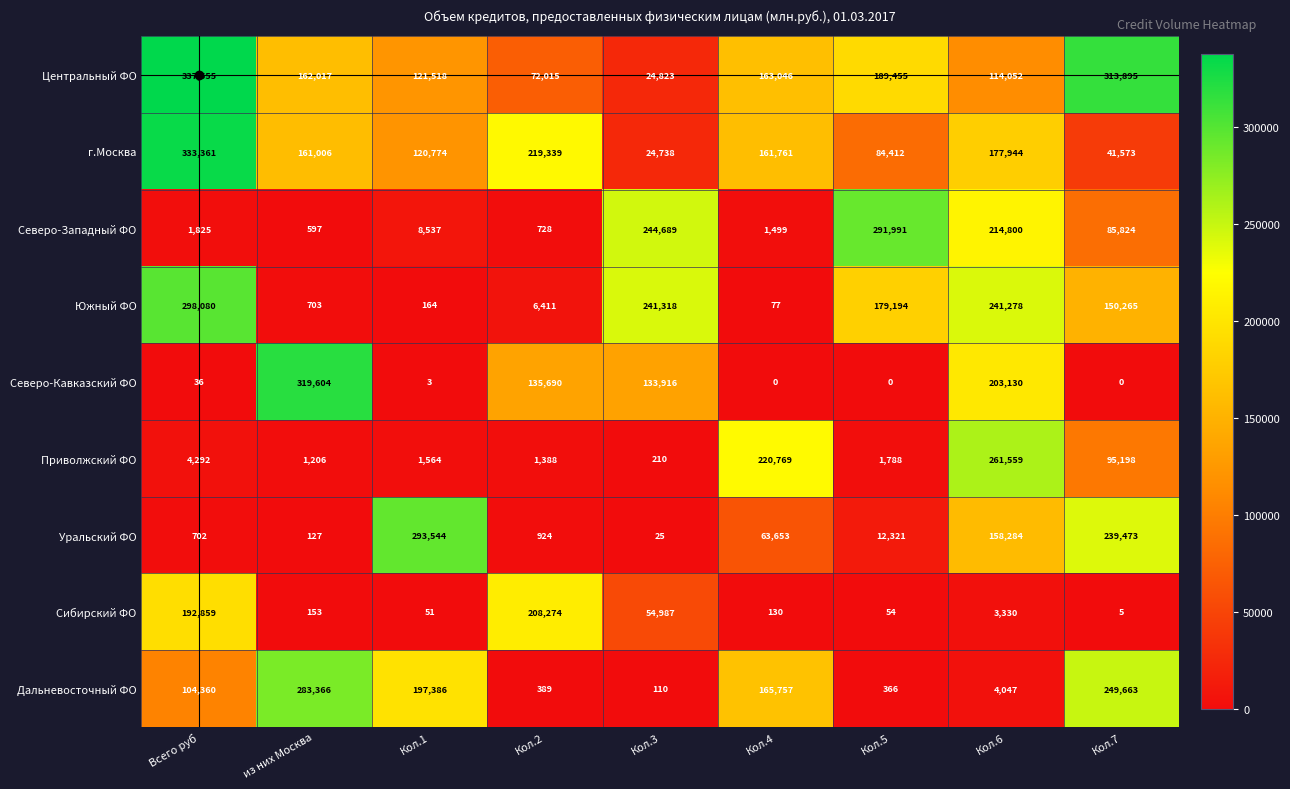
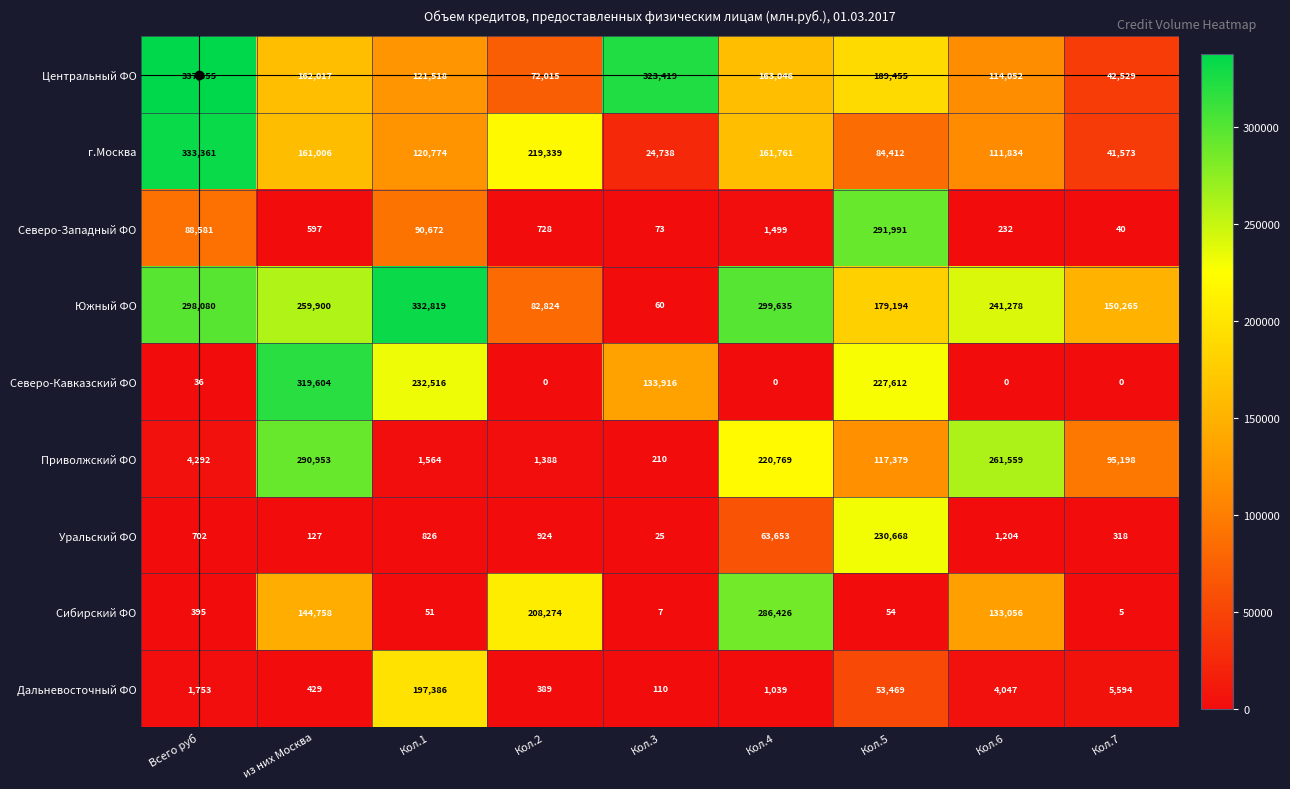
Центральный ФО, Кол.3: 24,823 -> 323,419
Центральный ФО, Кол.7: 313,895 -> 42,529
г.Москва, Кол.6: 177,944 -> 111,834
Северо-Западный ФО, Всего руб: 1,825 -> 88,581
Северо-Западный ФО, Кол.1: 8,537 -> 90,672
Северо-Западный ФО, Кол.3: 244,689 -> 73
Северо-Западный ФО, Кол.6: 214,800 -> 232
Северо-Западный ФО, Кол.7: 85,824 -> 40
Южный ФО, из них Москва: 703 -> 259,900
Южный ФО, Кол.1: 164 -> 332,819
Южный ФО, Кол.2: 6,411 -> 82,824
Южный ФО, Кол.3: 241,318 -> 60
Южный ФО, Кол.4: 77 -> 299,635
Северо-Кавказский ФО, Кол.1: 3 -> 232,516
Северо-Кавказский ФО, Кол.2: 135,690 -> 0
Северо-Кавказский ФО, Кол.5: 0 -> 227,612
Северо-Кавказский ФО, Кол.6: 203,130 -> 0
Приволжский ФО, из них Москва: 1,206 -> 290,953
Приволжский ФО, Кол.5: 1,788 -> 117,379
Уральский ФО, Кол.1: 293,544 -> 826
Уральский ФО, Кол.5: 12,321 -> 230,668
Уральский ФО, Кол.6: 158,284 -> 1,204
Уральский ФО, Кол.7: 239,473 -> 318
Сибирский ФО, Всего руб: 192,859 -> 395
Сибирский ФО, из них Москва: 153 -> 144,758
Сибирский ФО, Кол.3: 54,987 -> 7
Сибирский ФО, Кол.4: 130 -> 286,426
Сибирский ФО, Кол.6: 3,330 -> 133,056
Дальневосточный ФО, Всего руб: 104,360 -> 1,753
Дальневосточный ФО, из них Москва: 283,366 -> 429
Дальневосточный ФО, Кол.4: 165,757 -> 1,039
Дальневосточный ФО, Кол.5: 366 -> 53,469
Дальневосточный ФО, Кол.7: 249,663 -> 5,594
